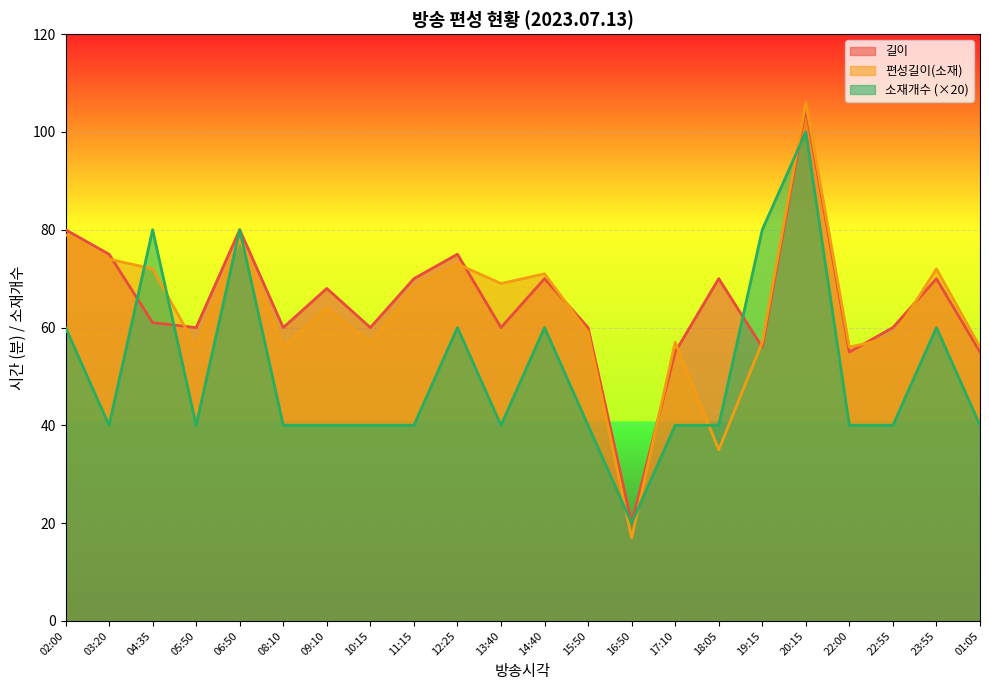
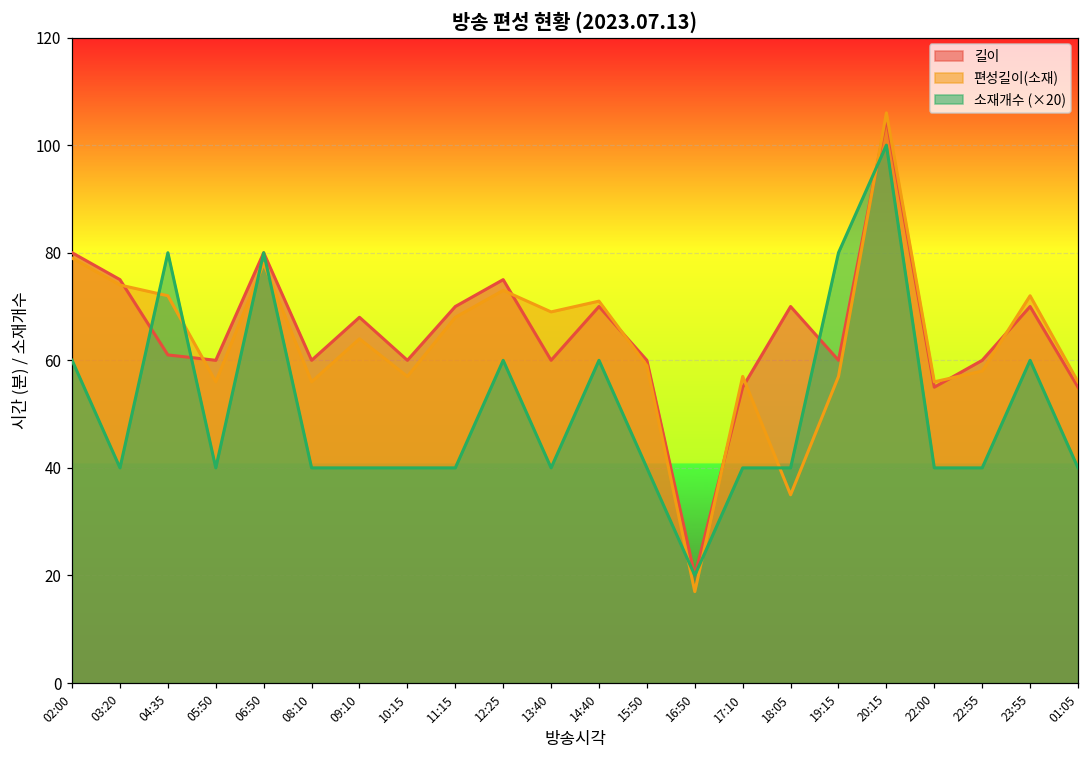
길이, 19:15: 56 -> 60
